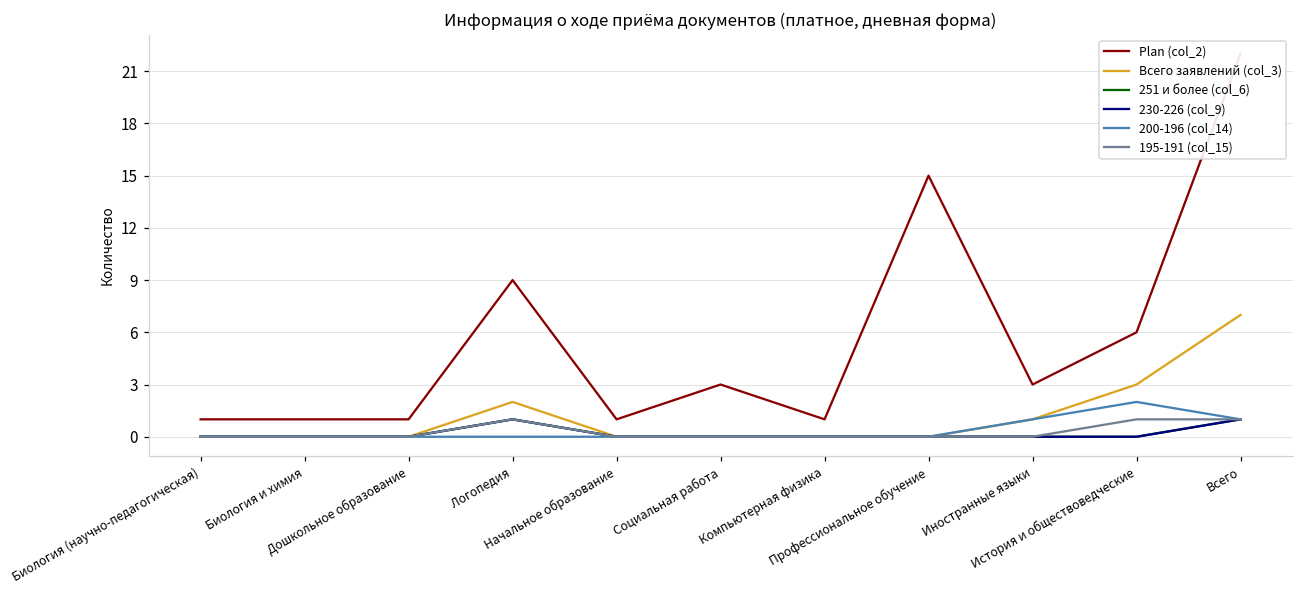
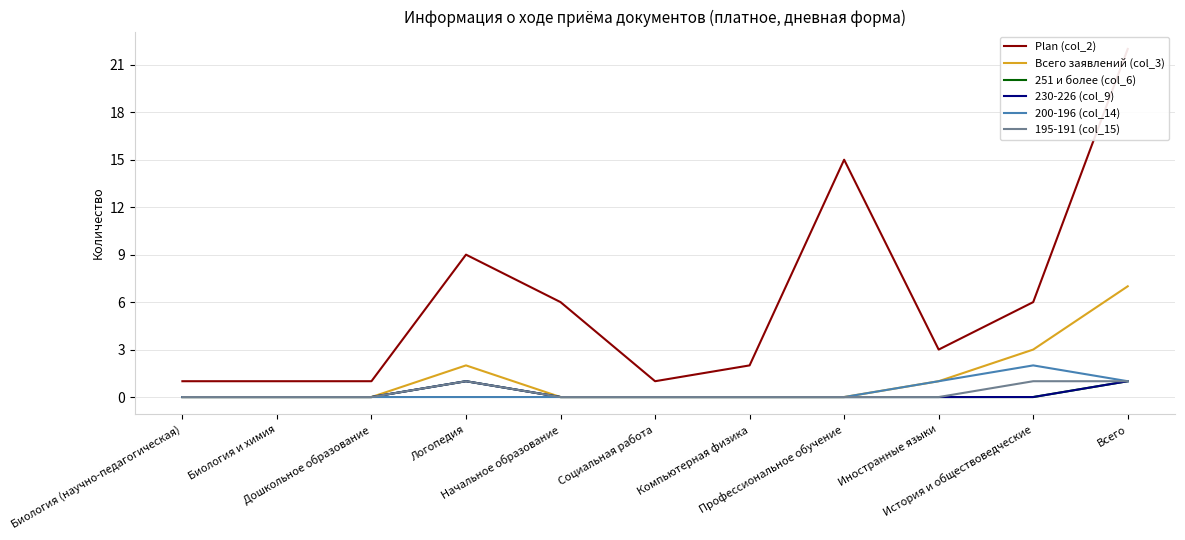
Plan (col_2), Начальное образование: 1 -> 6
Plan (col_2), Социальная работа: 3 -> 1
Plan (col_2), Компьютерная физика: 1 -> 2
